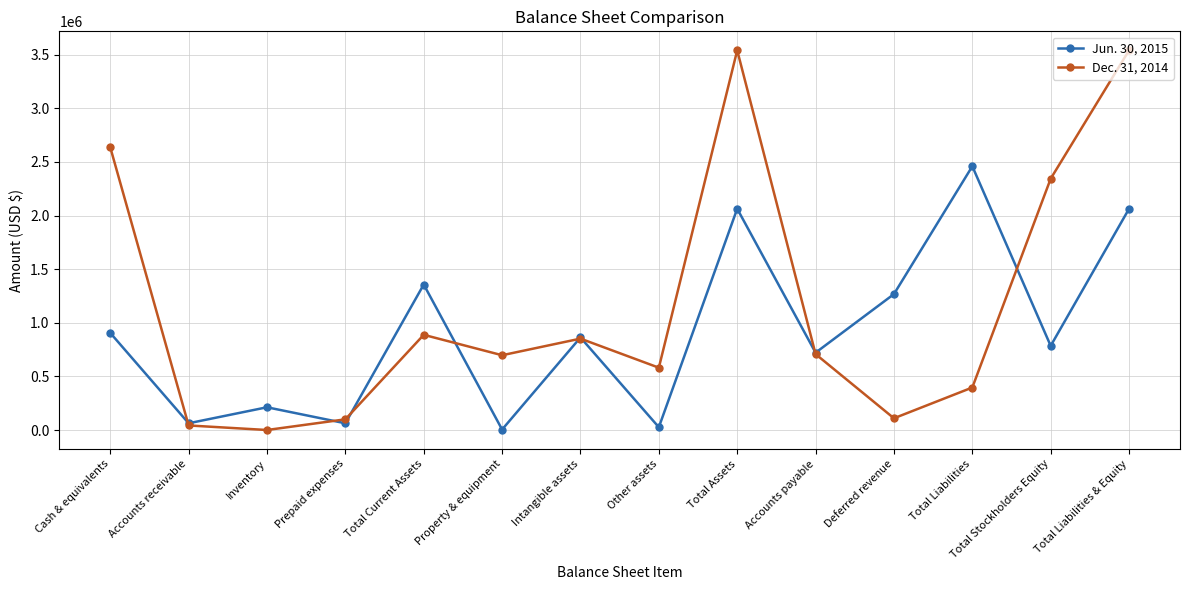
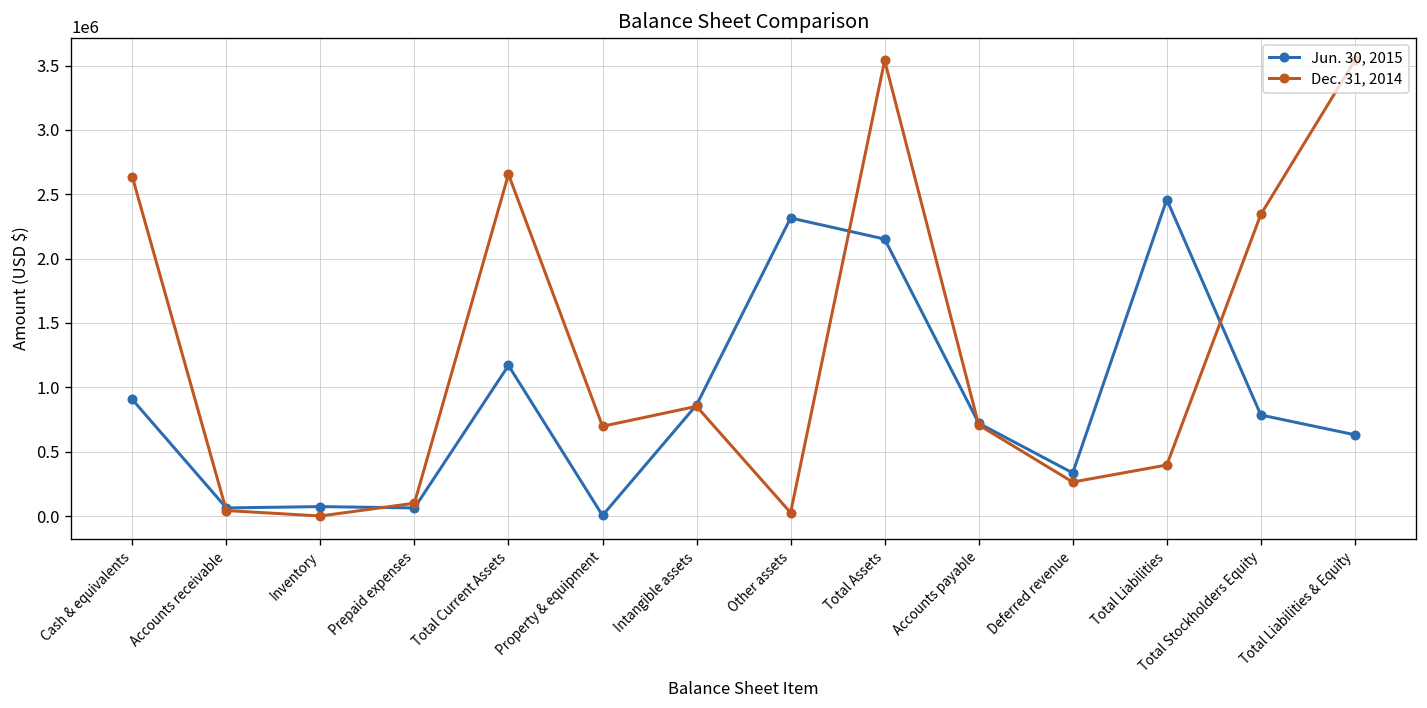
Jun. 30, 2015, Inventory: 210000 -> 70000
Jun. 30, 2015, Total Current Assets: 1360000 -> 1170000
Dec. 31, 2014, Total Current Assets: 890000 -> 2660000
Jun. 30, 2015, Other assets: 30000 -> 2320000
Dec. 31, 2014, Other assets: 580000 -> 30000
Jun. 30, 2015, Total Assets: 2060000 -> 2150000
Jun. 30, 2015, Deferred revenue: 1270000 -> 330000
Dec. 31, 2014, Deferred revenue: 110000 -> 260000
Jun. 30, 2015, Total Liabilities & Equity: 2060000 -> 630000
